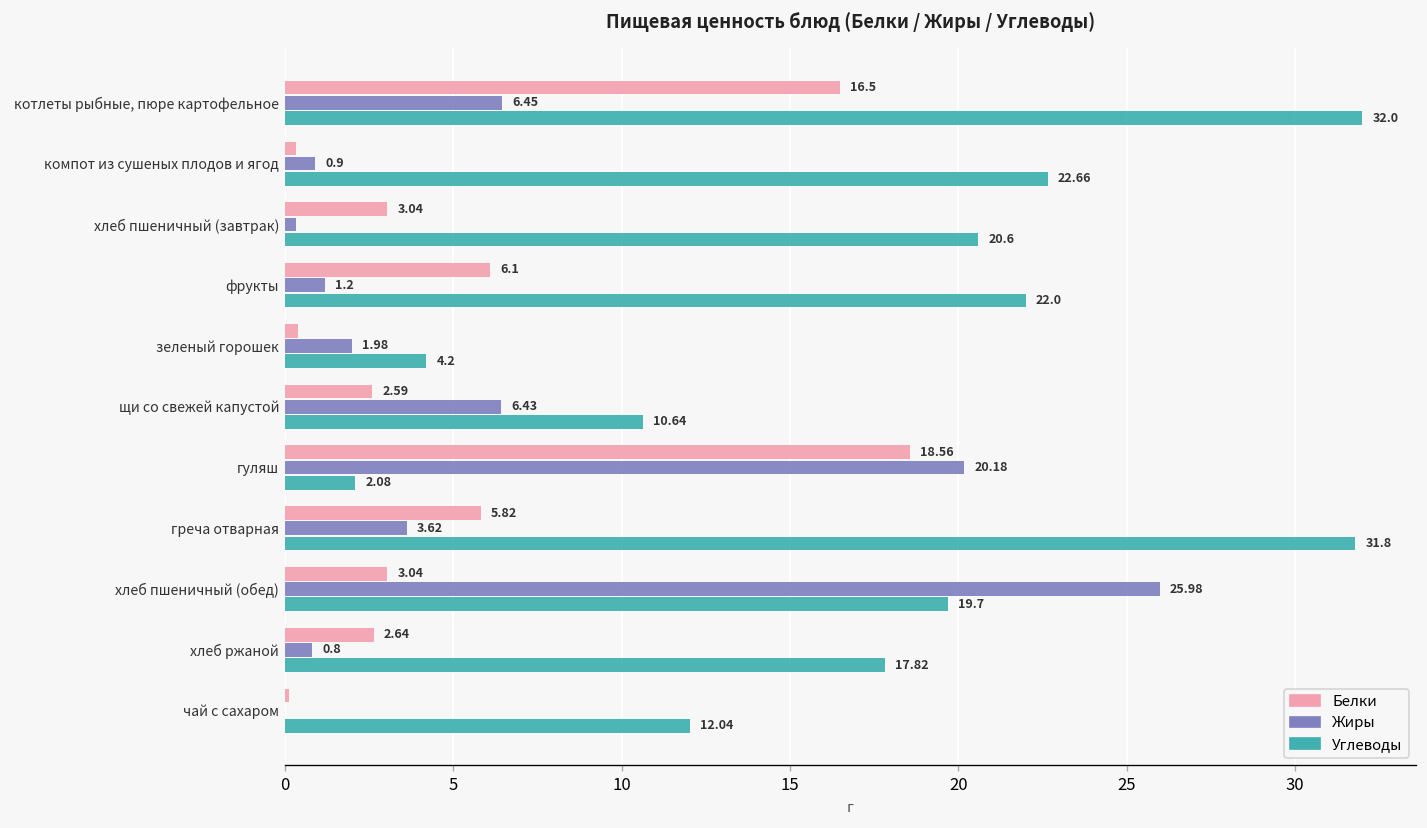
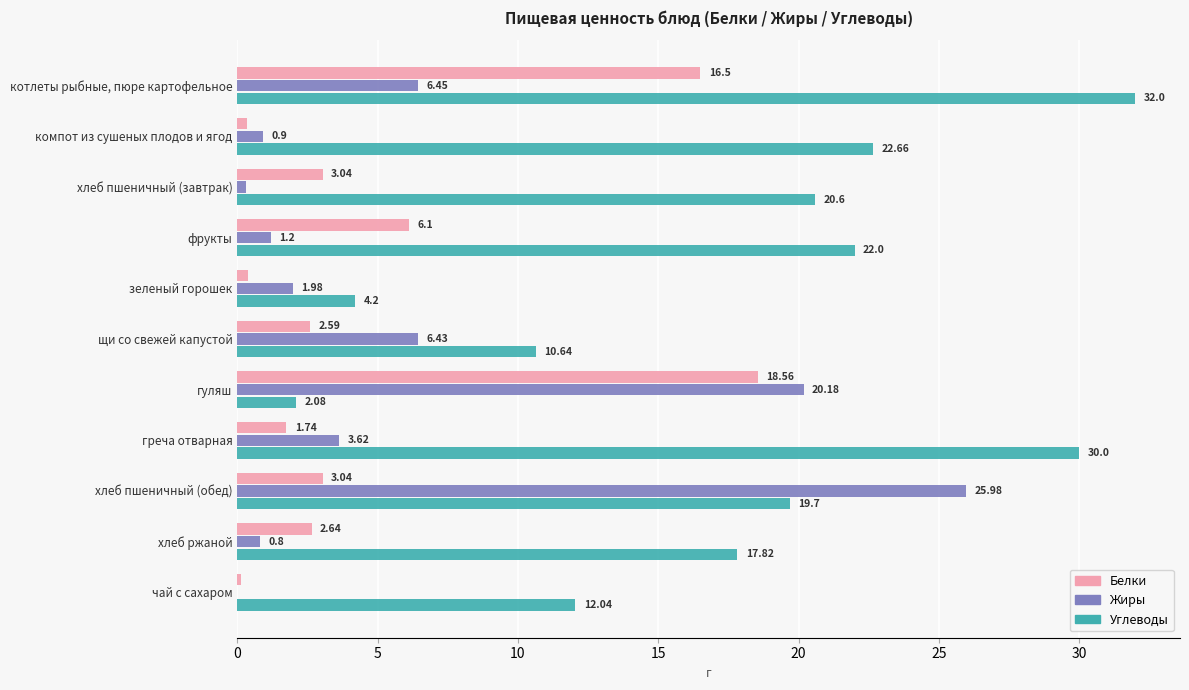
Белки, греча отварная: 5.82 -> 1.74
Углеводы, греча отварная: 31.8 -> 30.0
